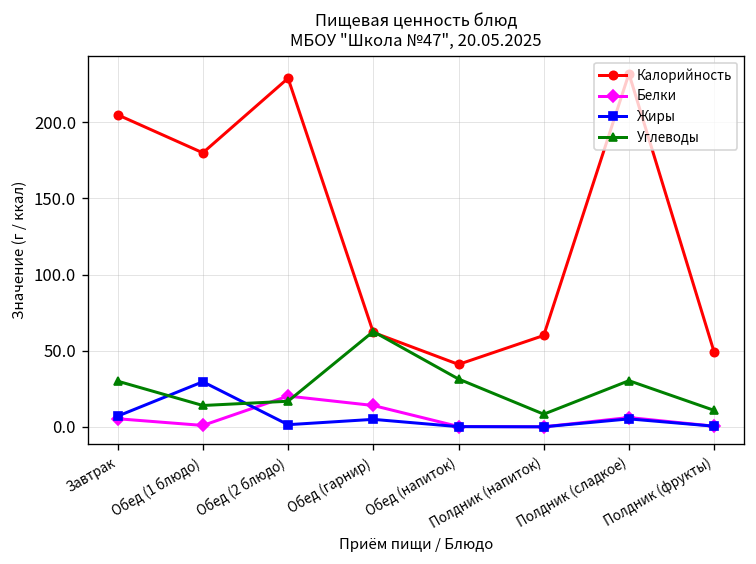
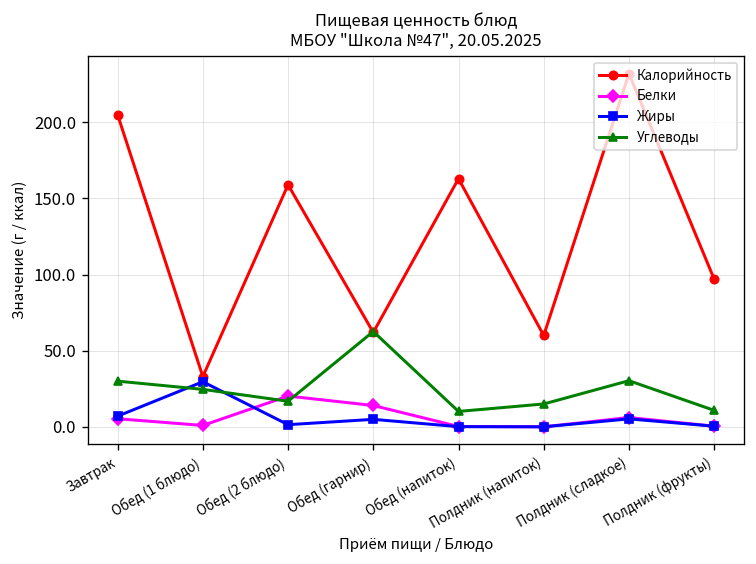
Калорийность, Обед (1 блюдо): 180 -> 33
Углеводы, Обед (1 блюдо): 14 -> 25
Калорийность, Обед (2 блюдо): 229 -> 159
Калорийность, Обед (напиток): 41 -> 163
Углеводы, Обед (напиток): 31 -> 10
Углеводы, Полдник (напиток): 8 -> 15
Калорийность, Полдник (фрукты): 49 -> 97
